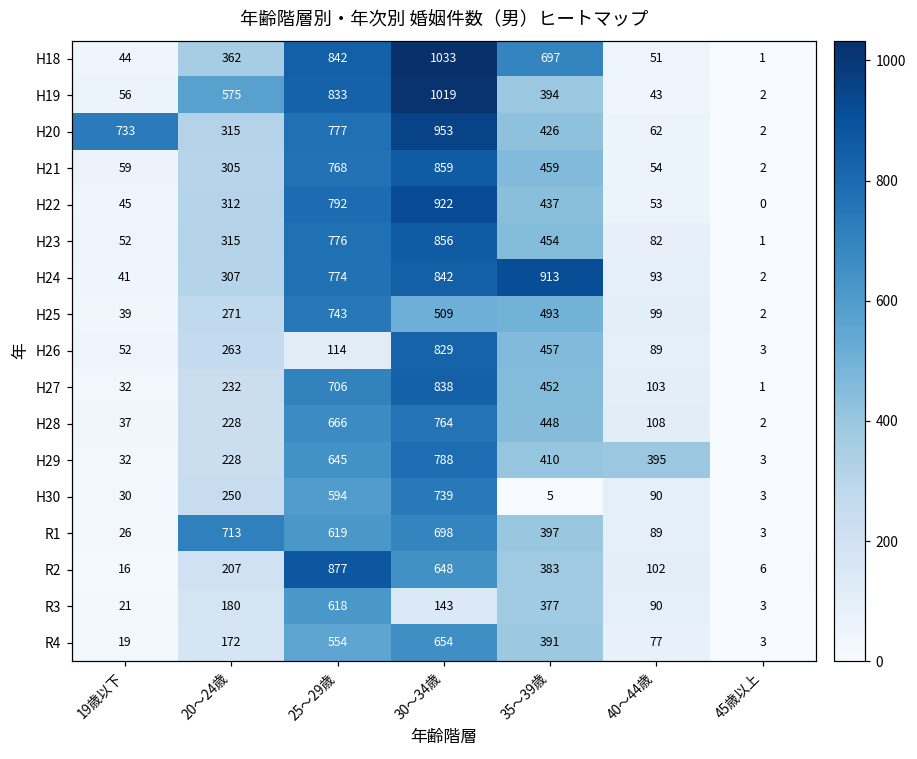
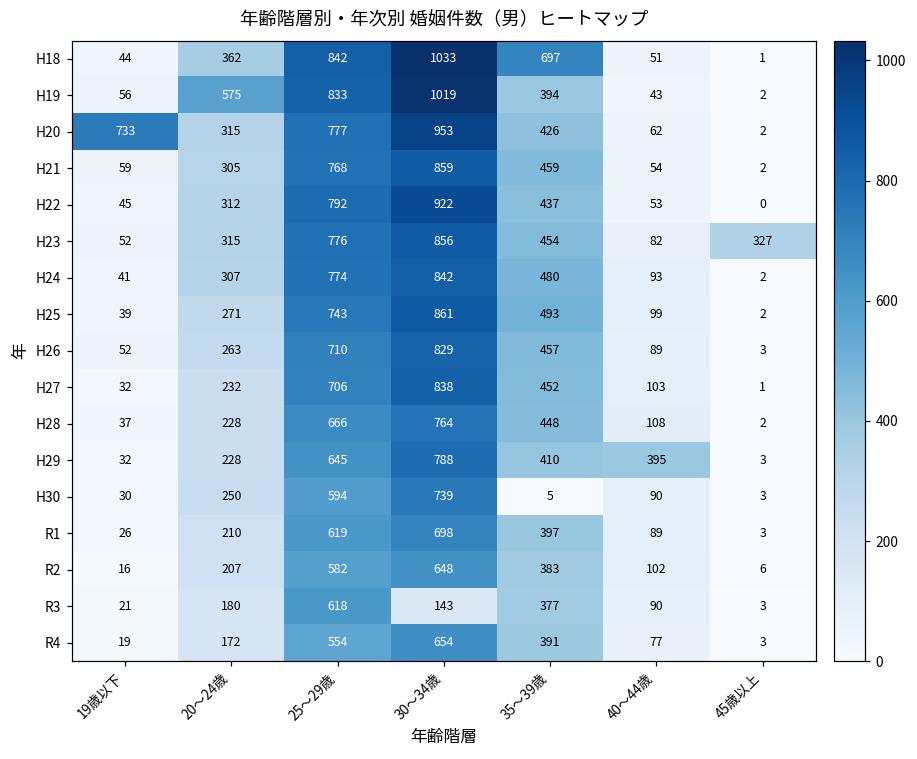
H23, 45歳以上: 1 -> 327
H24, 35～39歳: 913 -> 480
H25, 30～34歳: 509 -> 861
H26, 25～29歳: 114 -> 710
R1, 20～24歳: 713 -> 210
R2, 25～29歳: 877 -> 582
